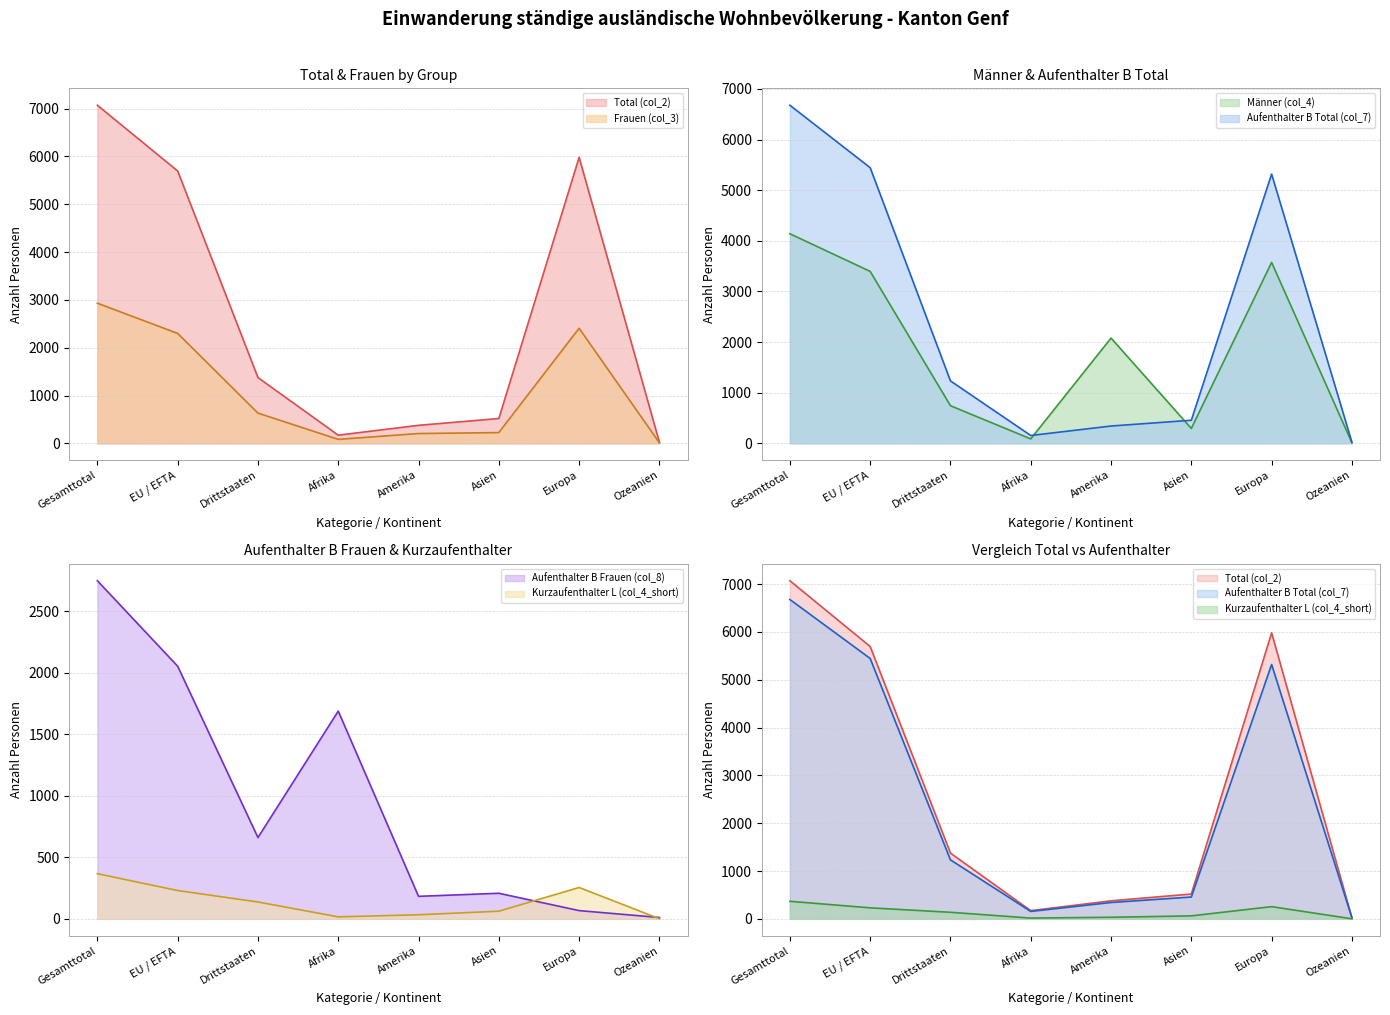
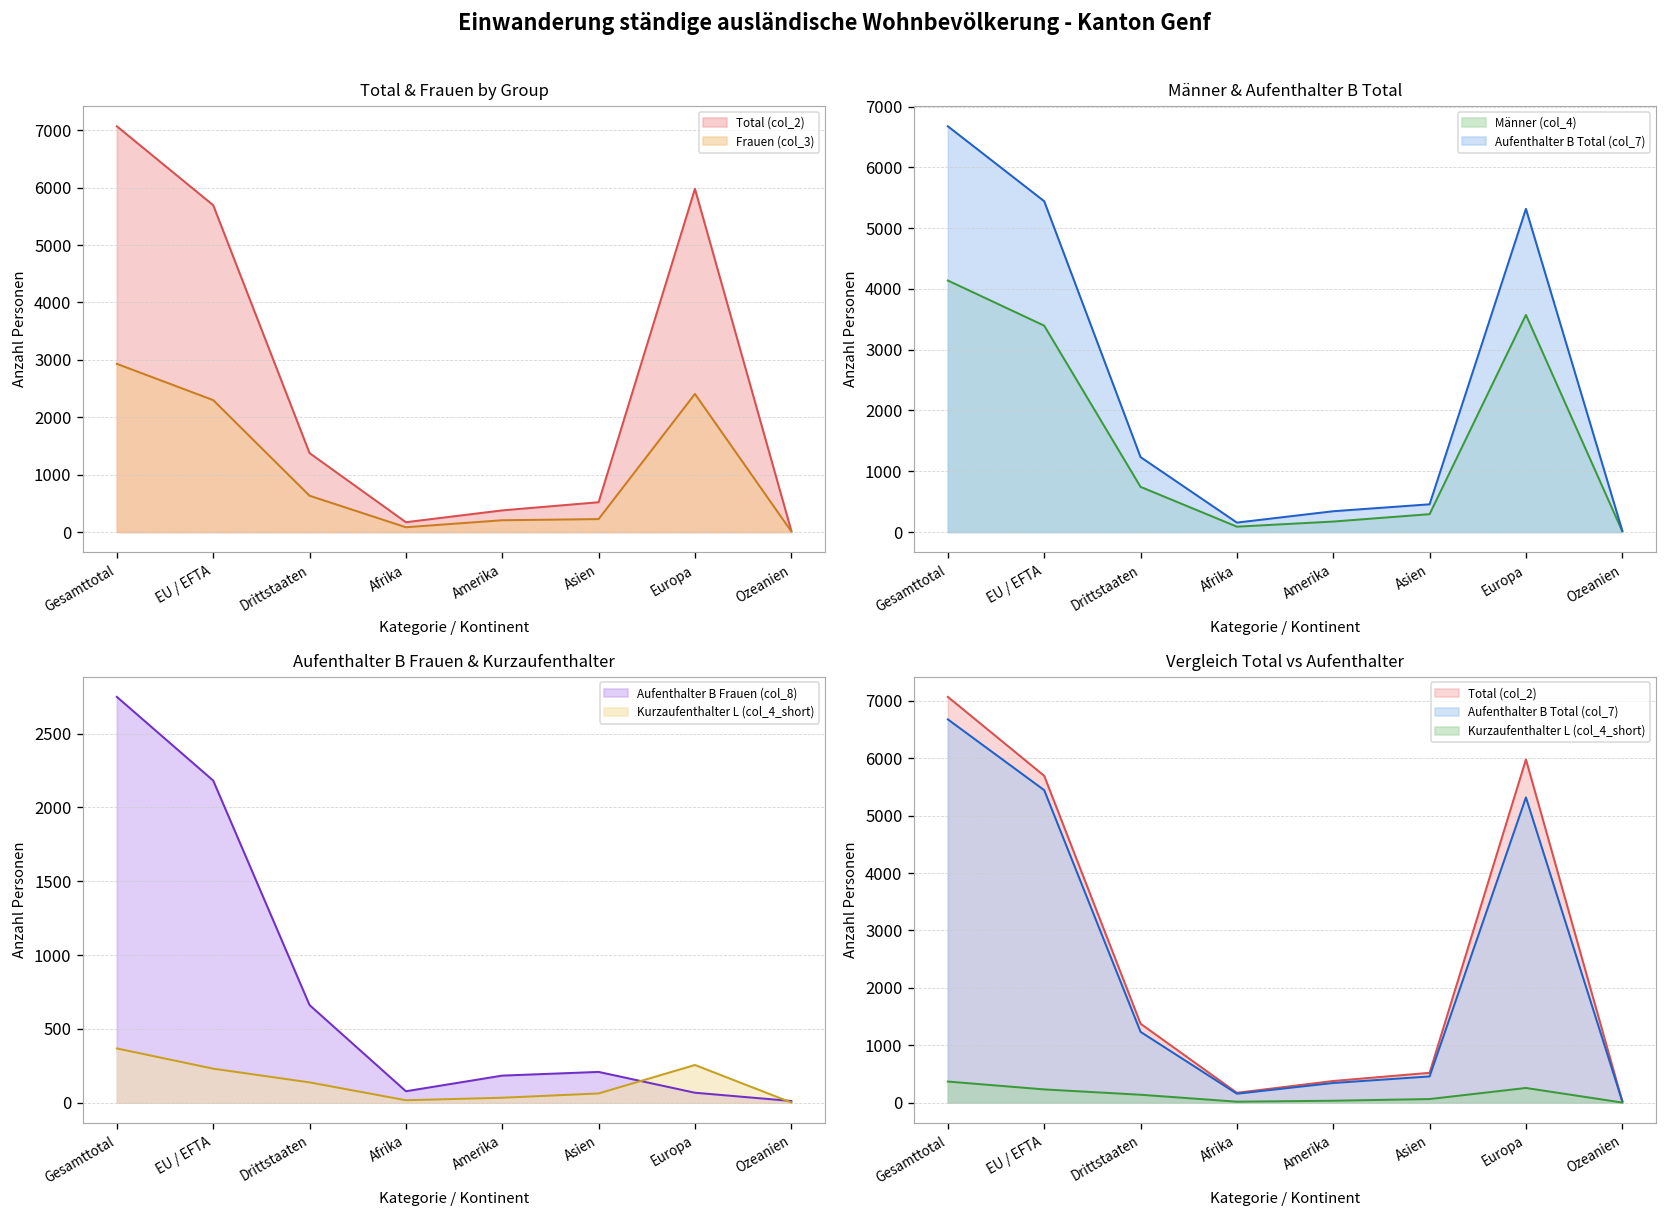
Männer & Aufenthalter B Total, Männer (col_4), Amerika: 2100 -> 200
Aufenthalter B Frauen & Kurzaufenthalter, Aufenthalter B Frauen (col_8), EU / EFTA: 2050 -> 2180
Aufenthalter B Frauen & Kurzaufenthalter, Aufenthalter B Frauen (col_8), Afrika: 1690 -> 80
